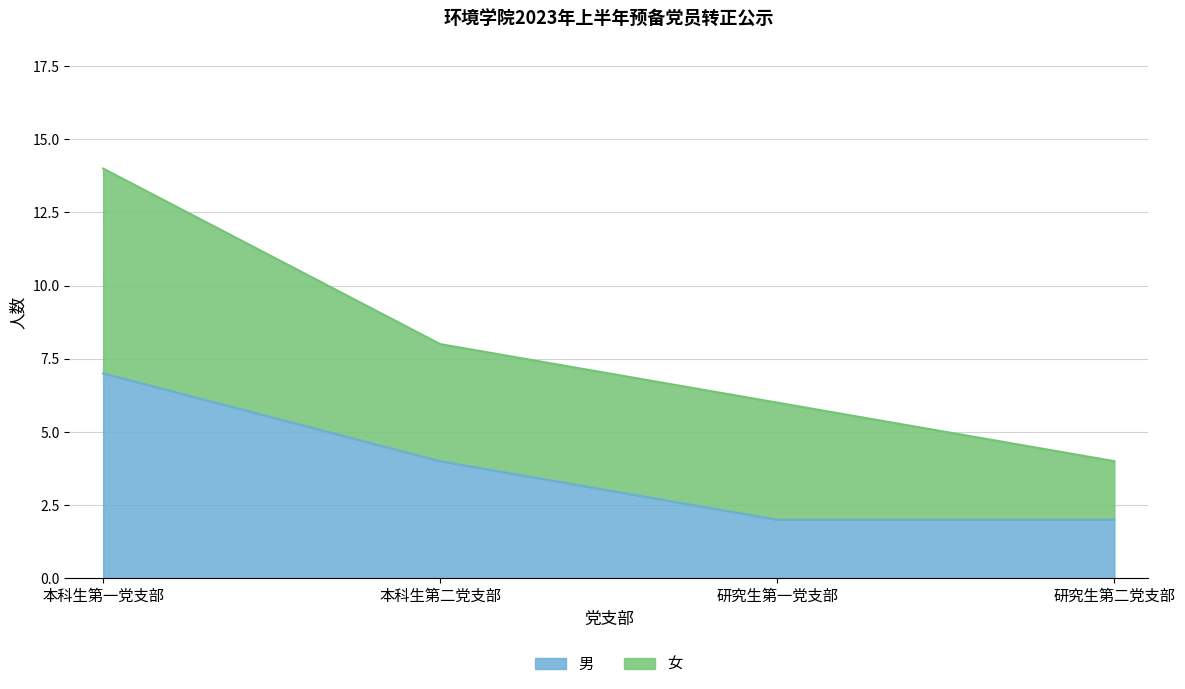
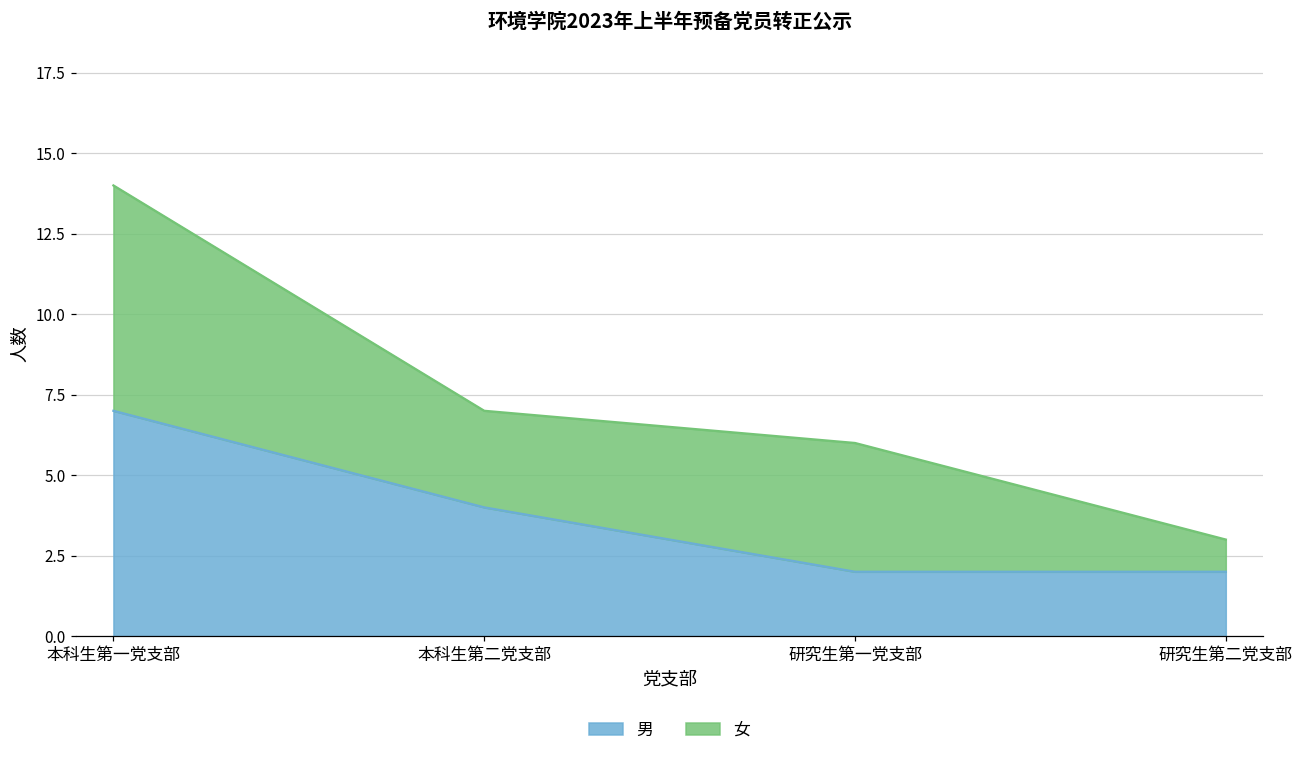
女, 本科生第二党支部: 4 -> 3
女, 研究生第二党支部: 2 -> 1
